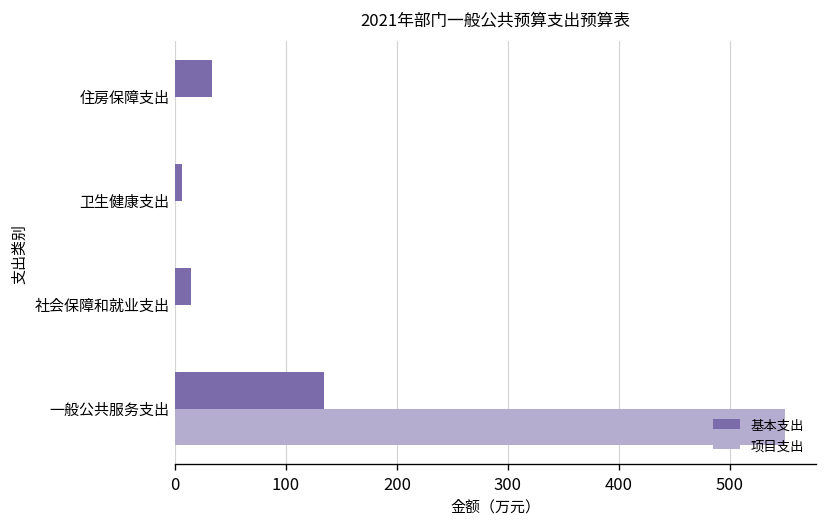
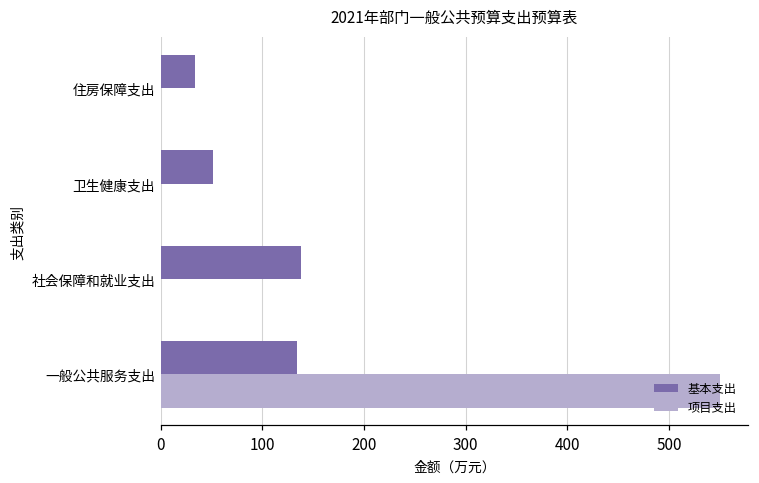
基本支出, 卫生健康支出: 10 -> 50
基本支出, 社会保障和就业支出: 10 -> 140
